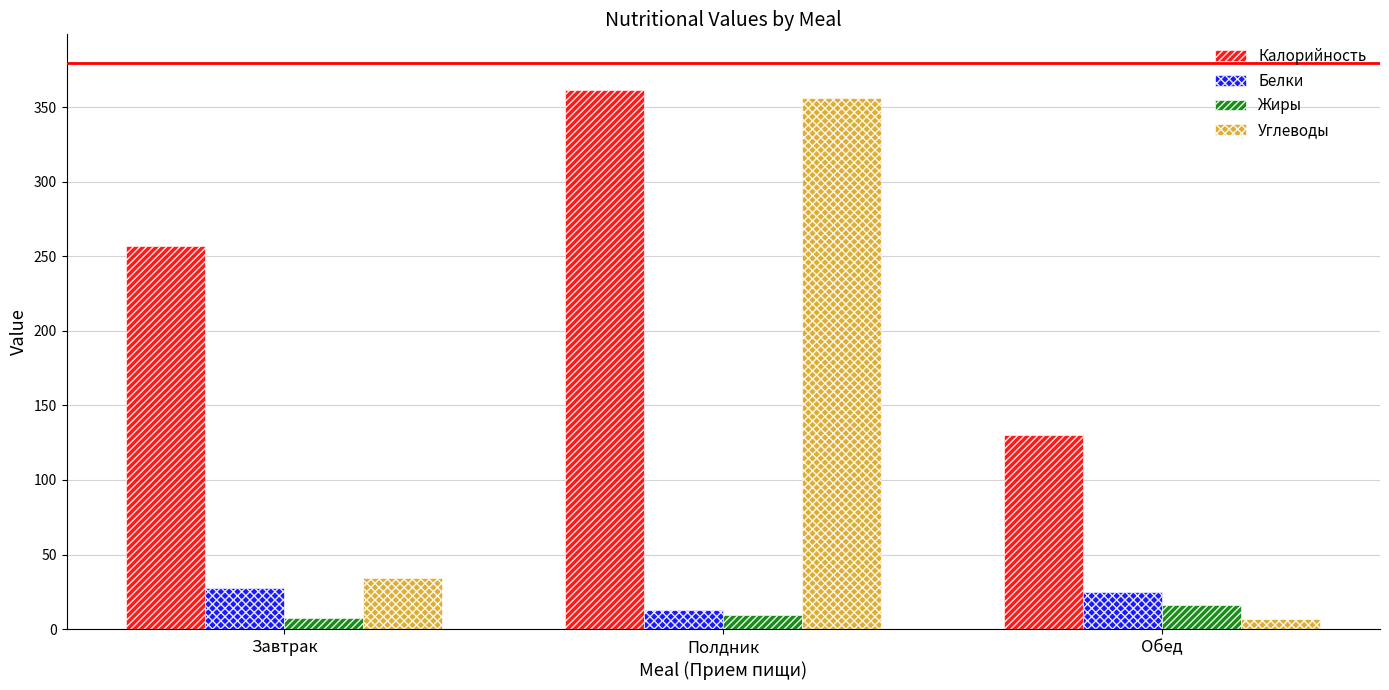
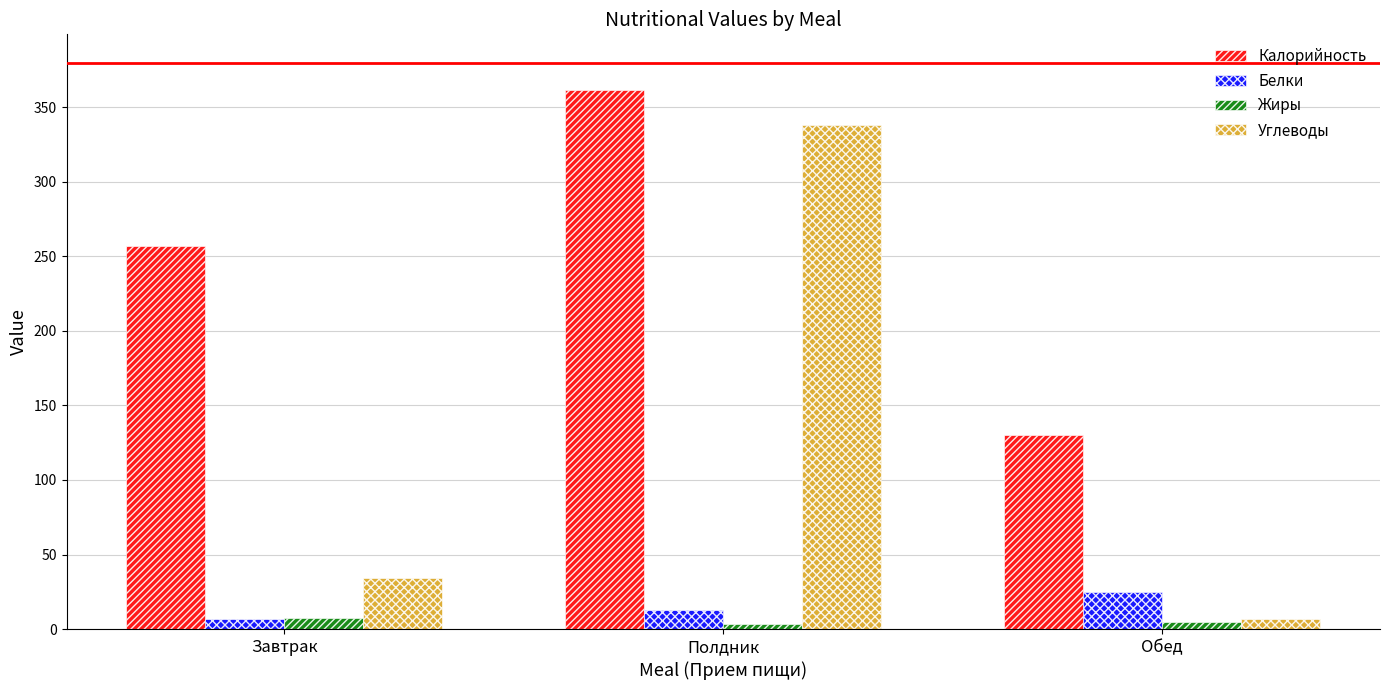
Белки, Завтрак: 27 -> 7
Жиры, Полдник: 10 -> 3
Углеводы, Полдник: 356 -> 338
Жиры, Обед: 16 -> 5
